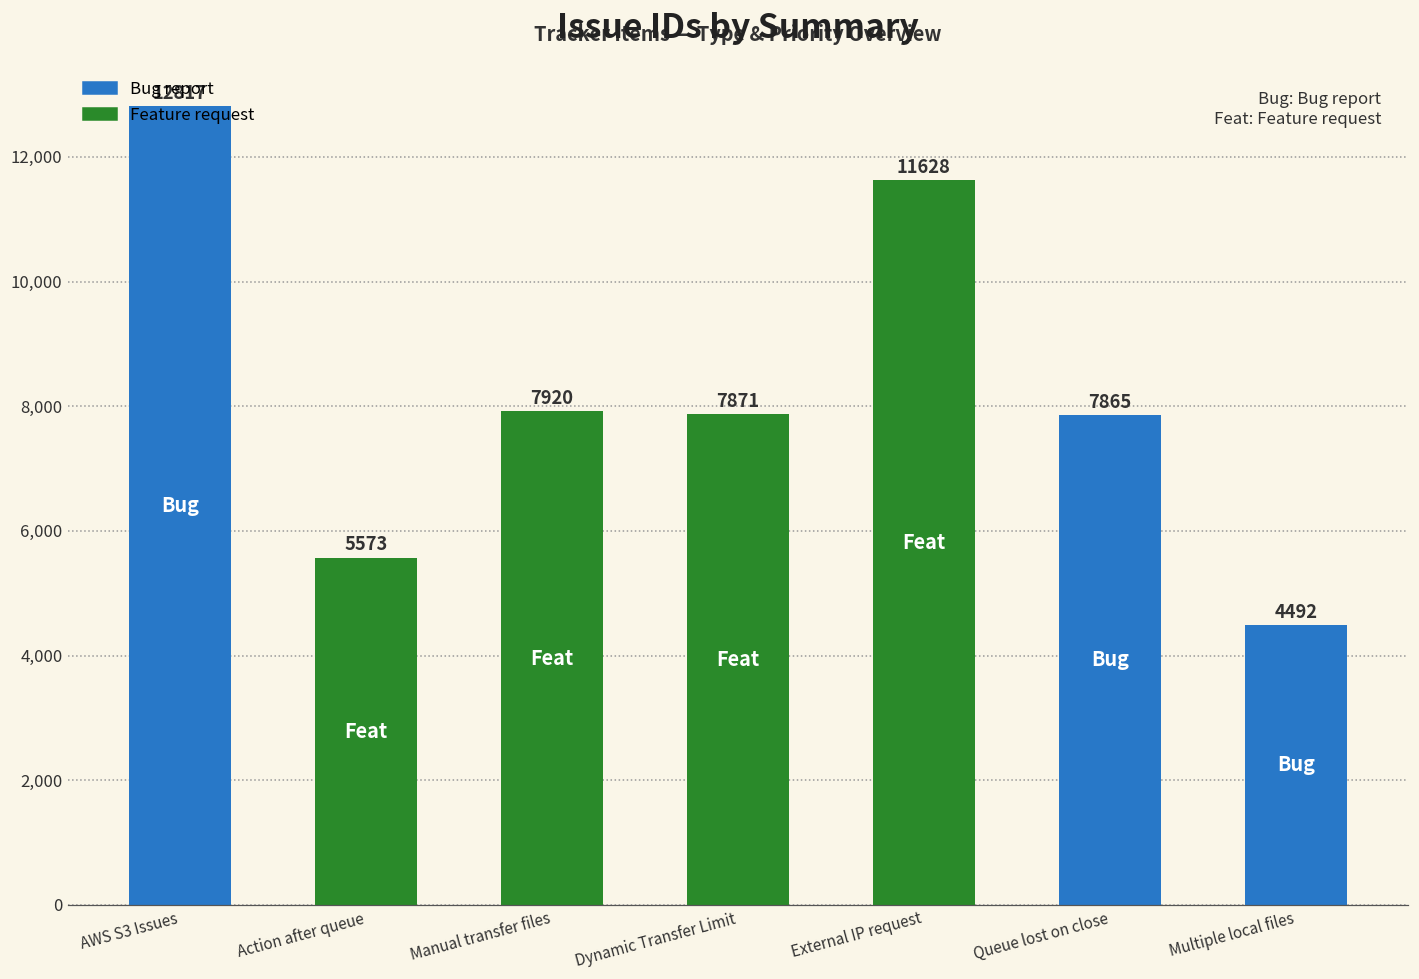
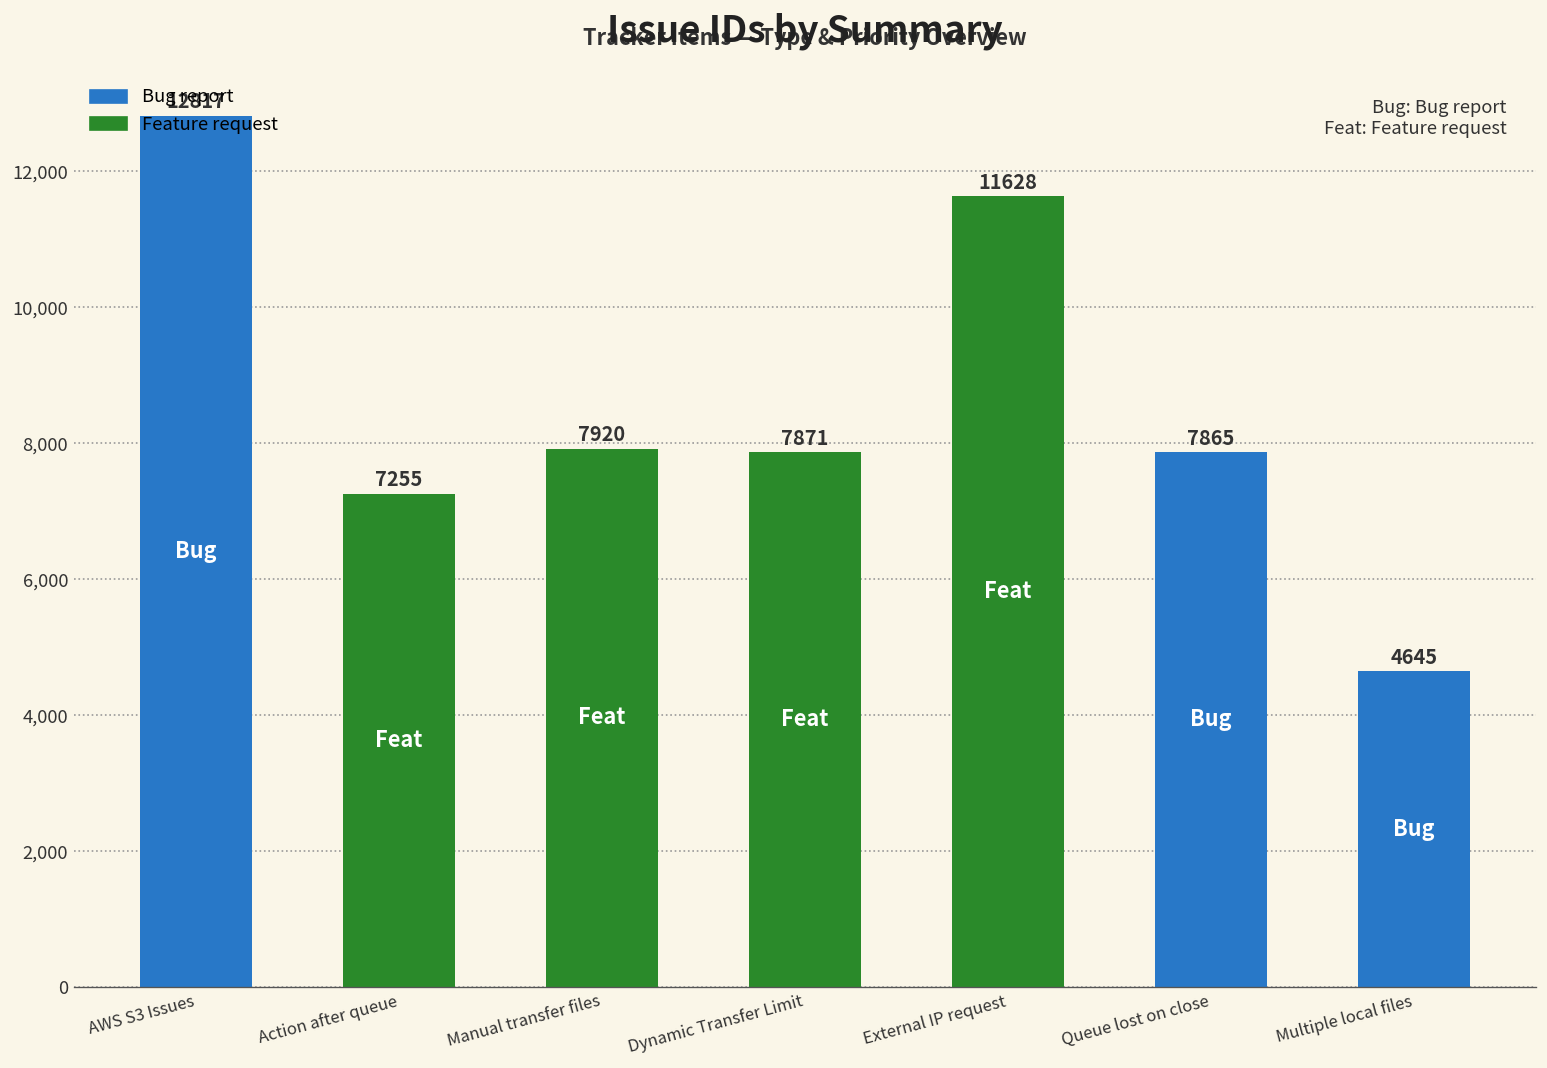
Action after queue: 5573 -> 7255
Multiple local files: 4492 -> 4645
